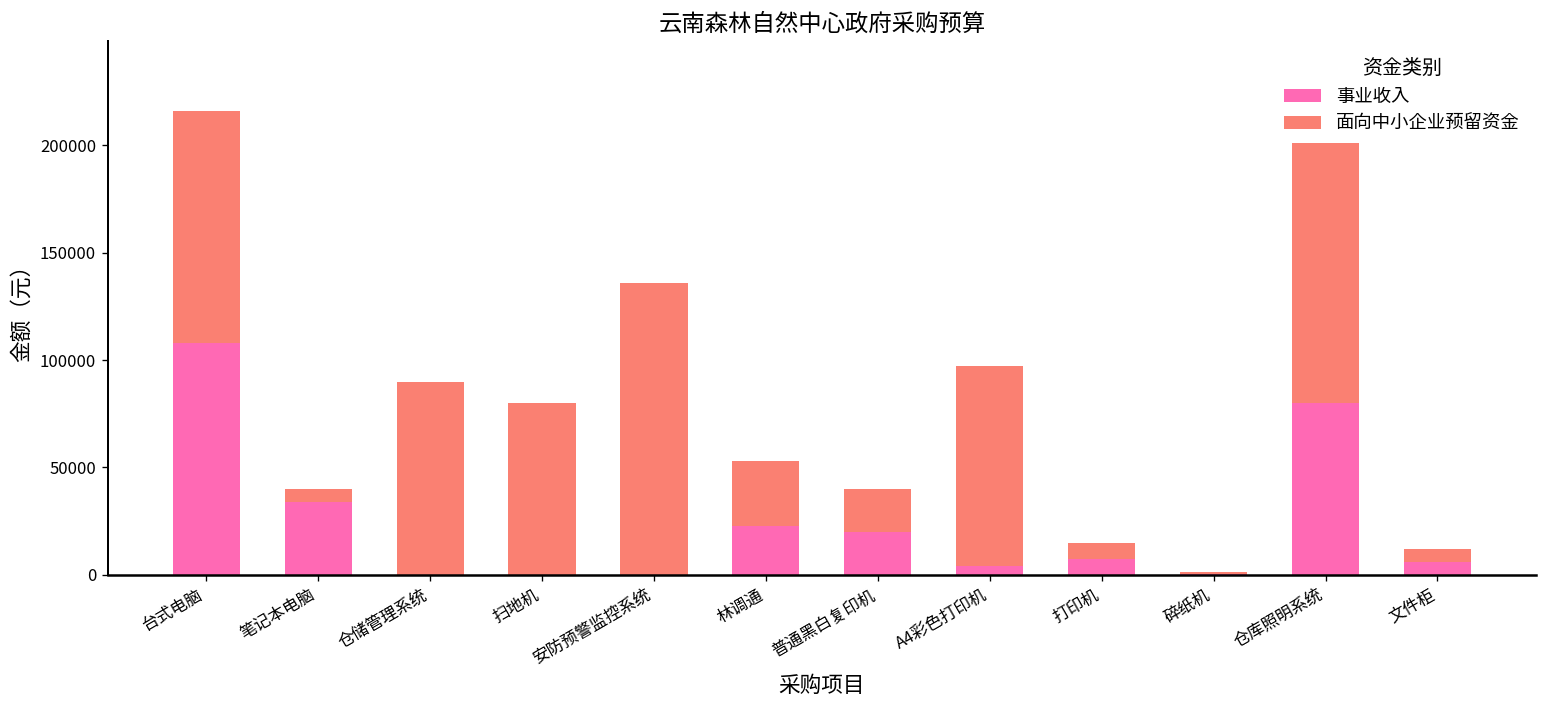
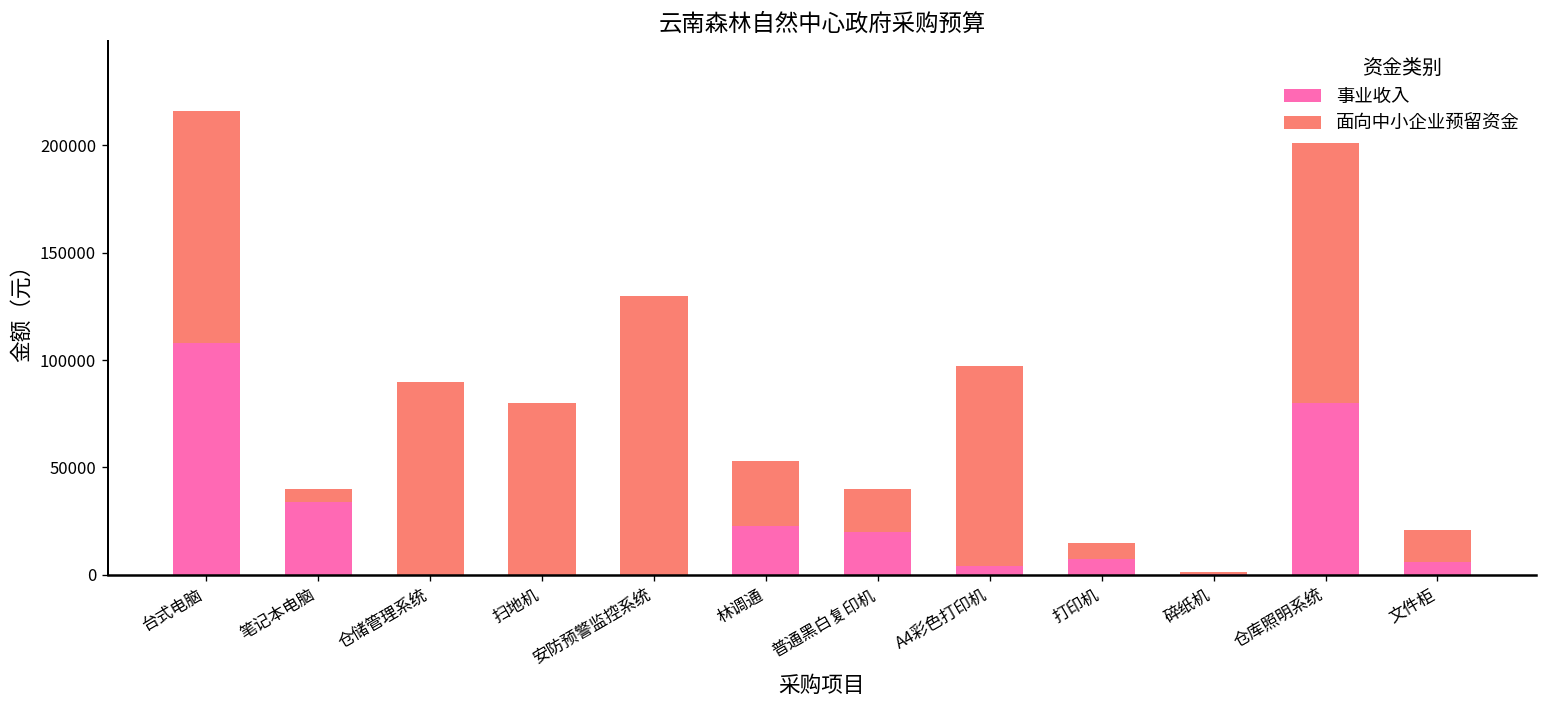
面向中小企业预留资金, 安防预警监控系统: 136000 -> 130000
面向中小企业预留资金, 文件柜: 6000 -> 15000
